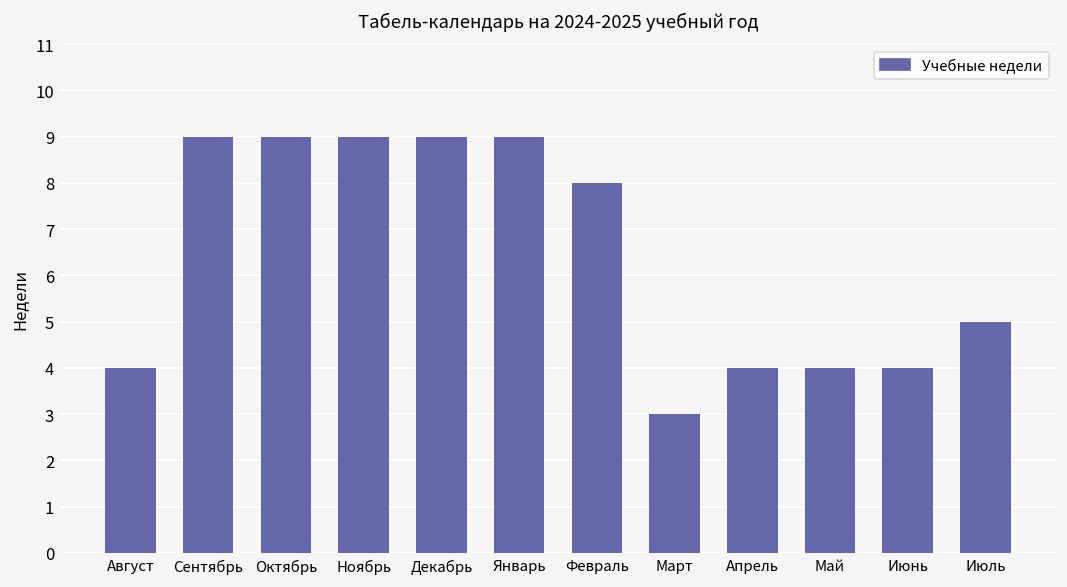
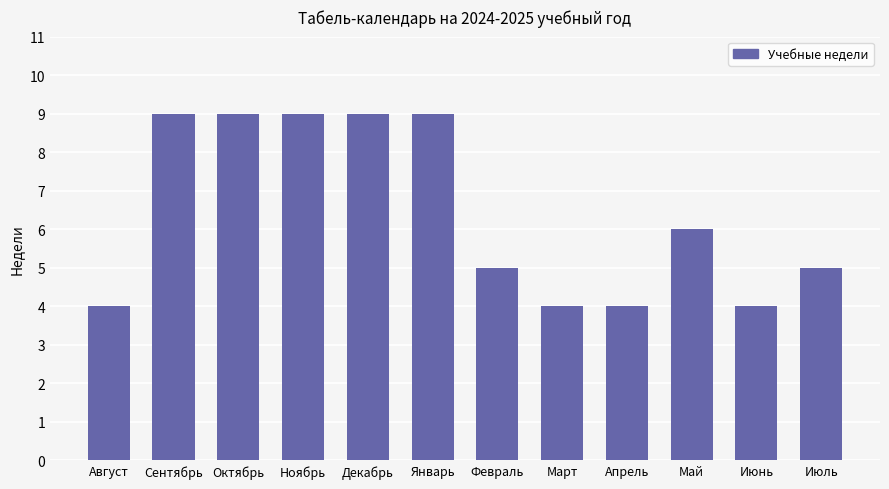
Февраль: 8 -> 5
Март: 3 -> 4
Май: 4 -> 6
